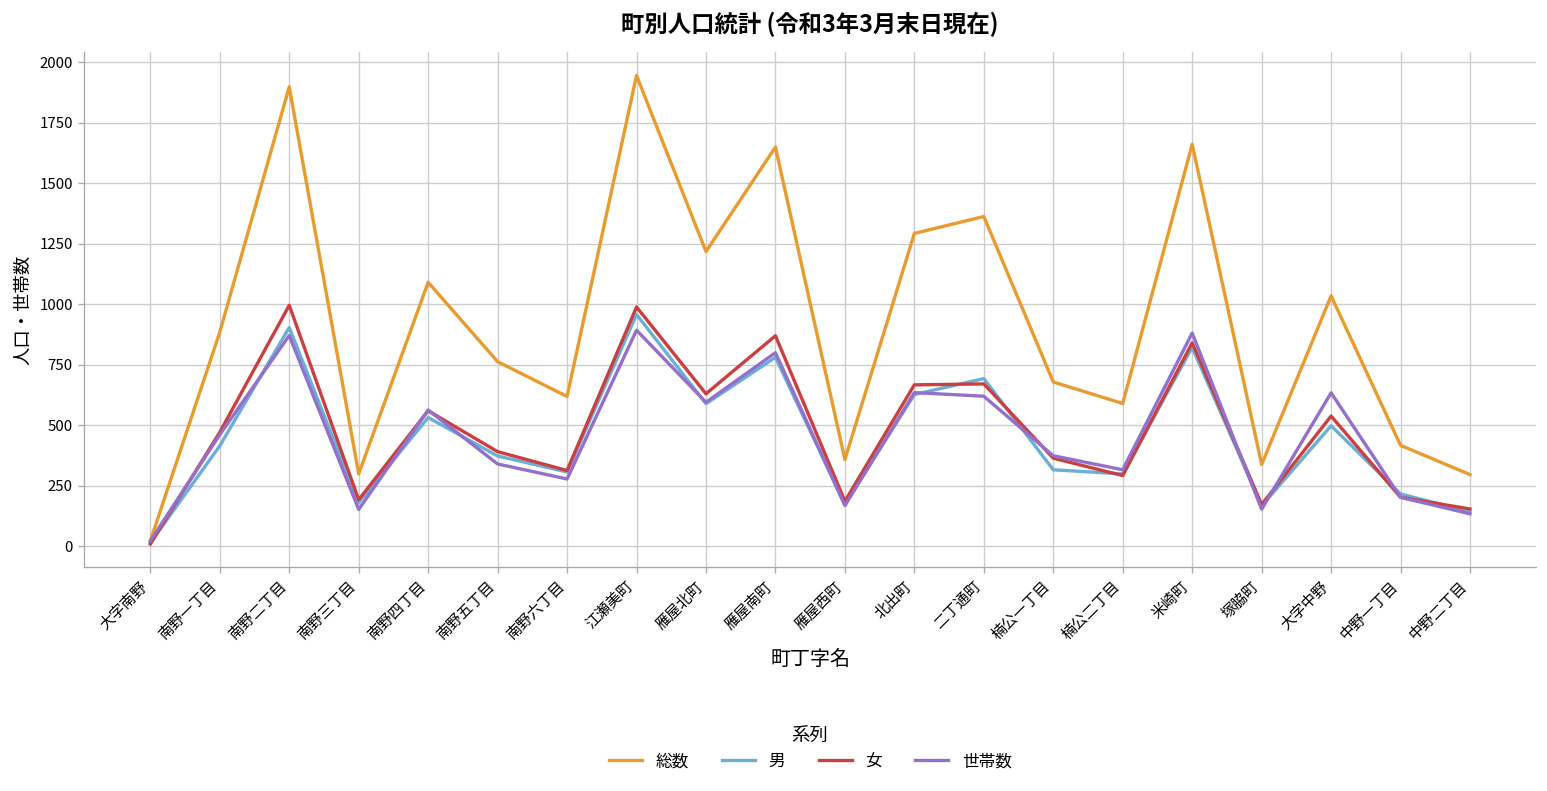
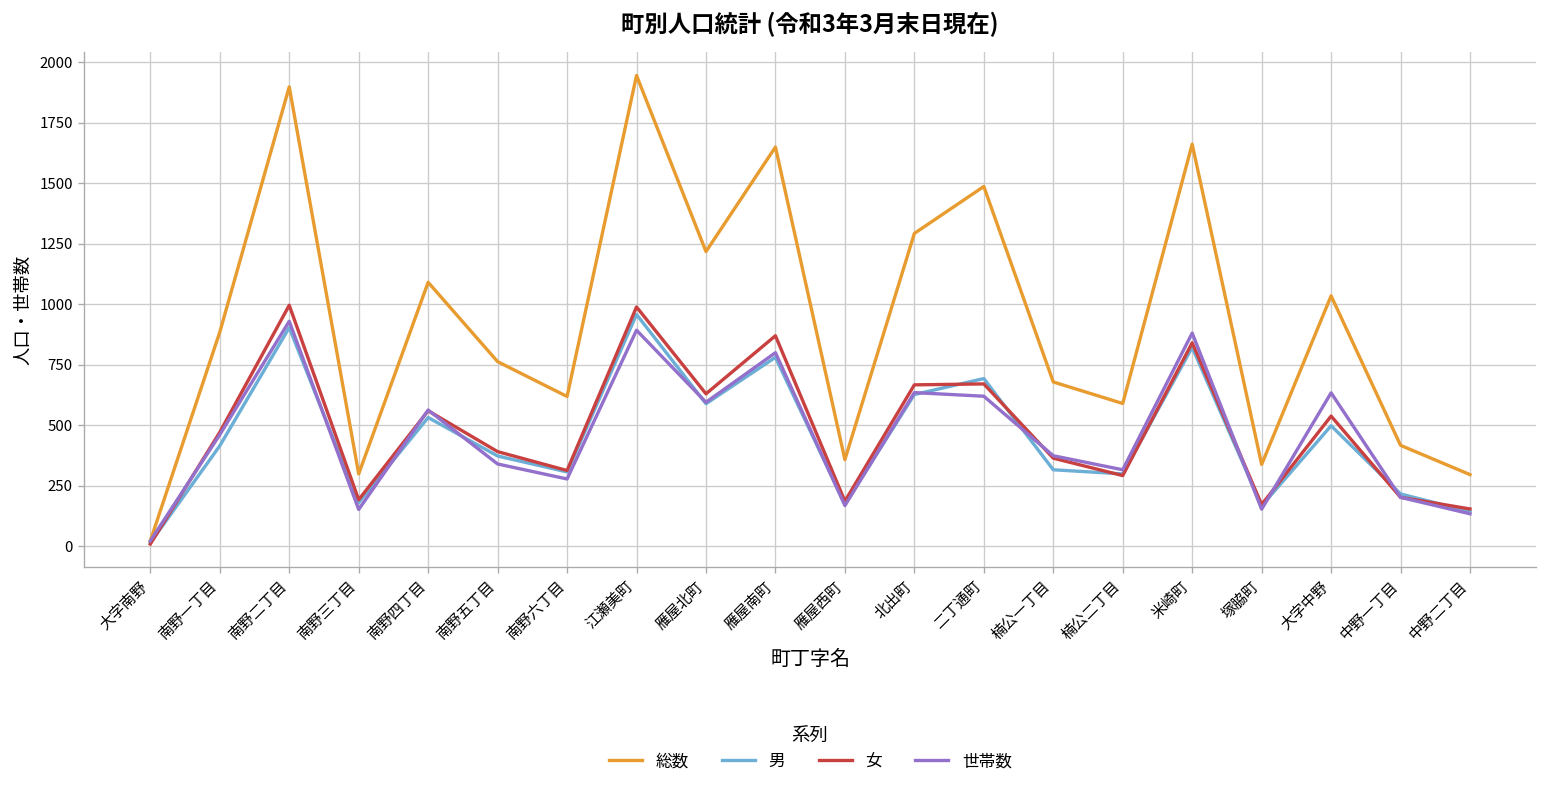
世帯数, 南野二丁目: 870 -> 930
総数, 二丁通町: 1360 -> 1490
